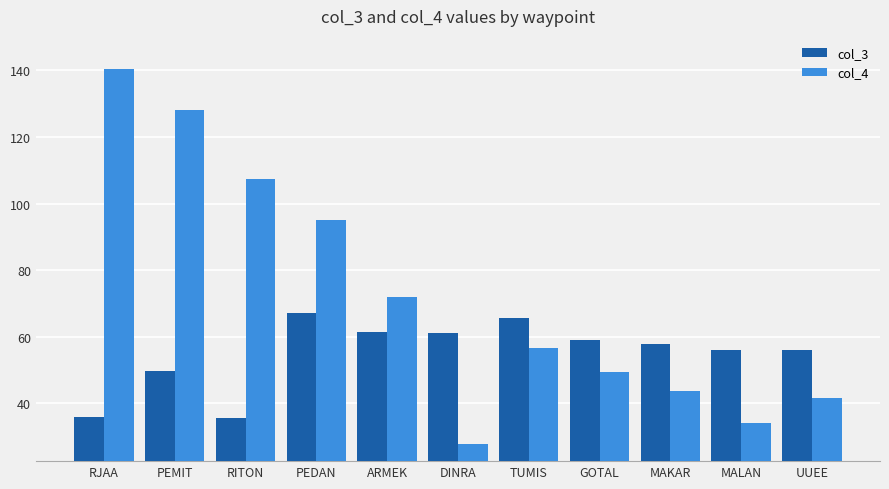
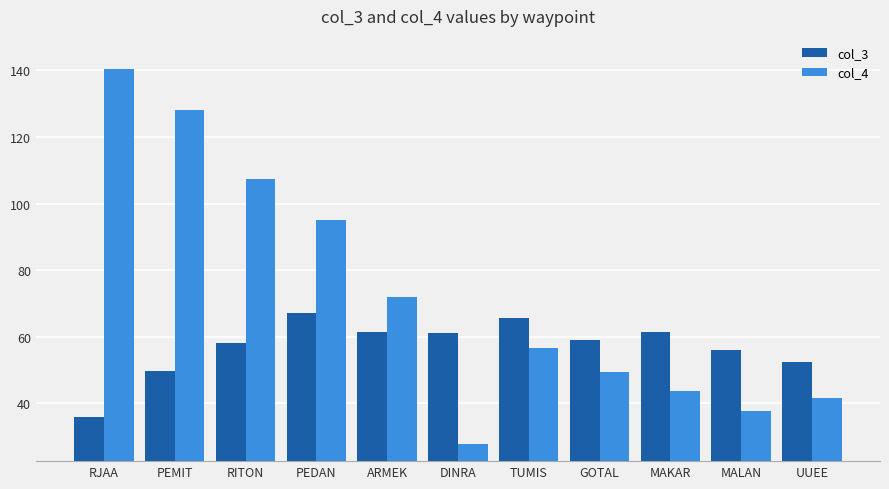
col_3, RITON: 36 -> 58
col_3, MAKAR: 58 -> 61
col_4, MALAN: 34 -> 38
col_3, UUEE: 56 -> 52
